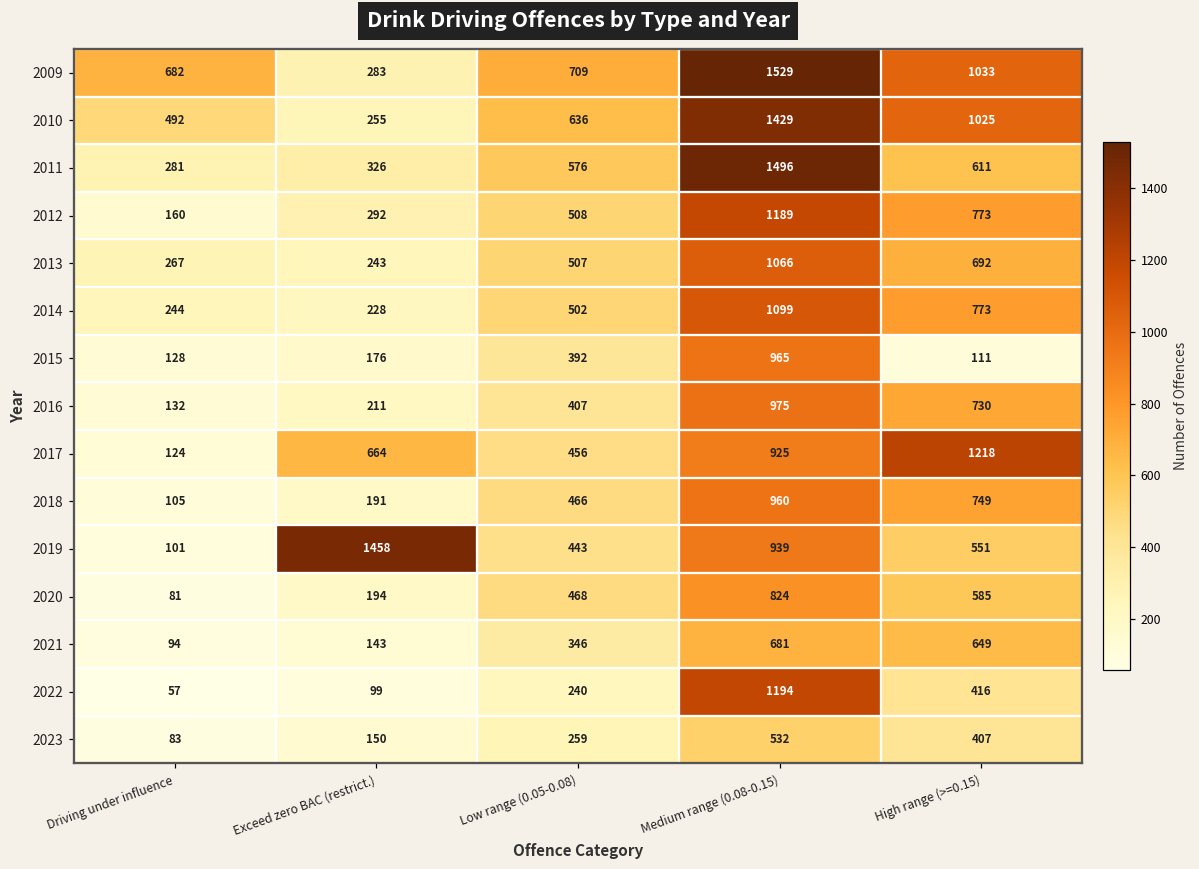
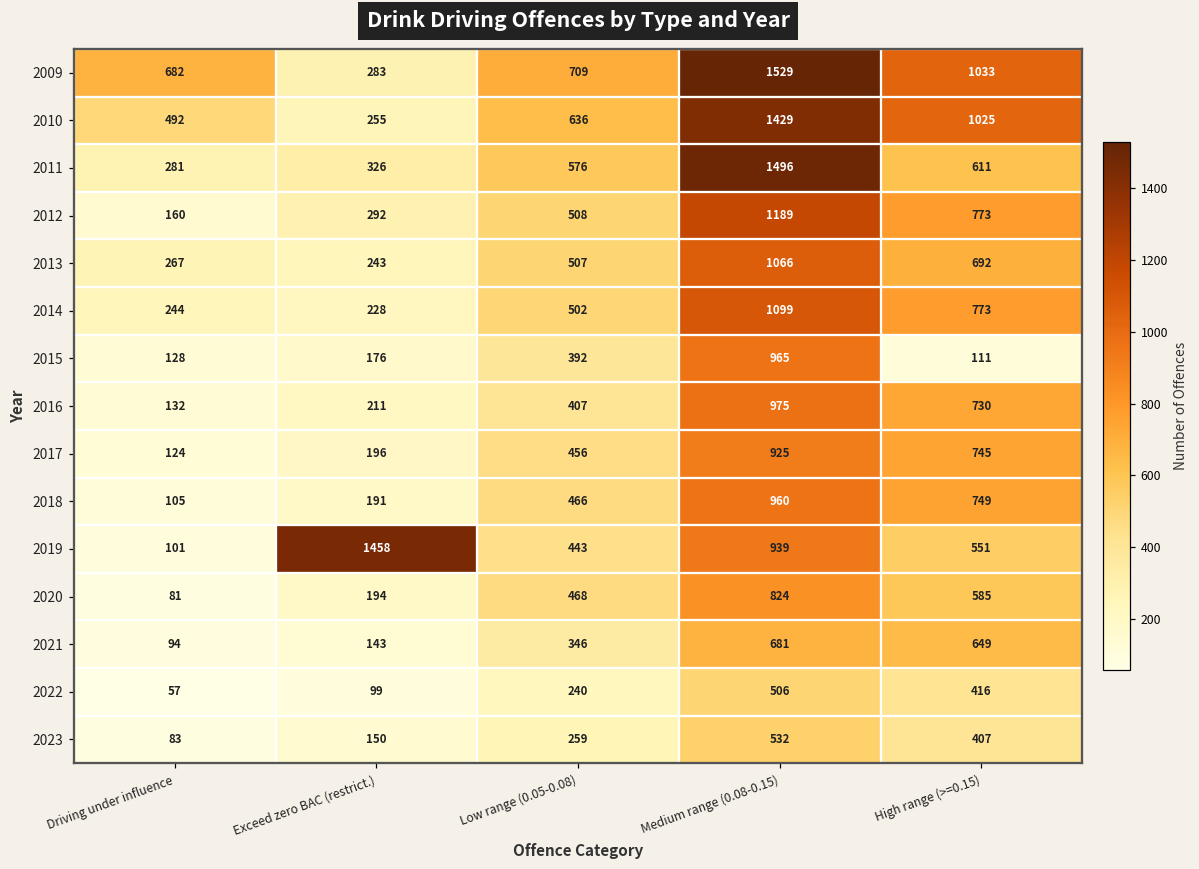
2017, Exceed zero BAC (restrict.): 664 -> 196
2017, High range (>=0.15): 1218 -> 745
2022, Medium range (0.08-0.15): 1194 -> 506
